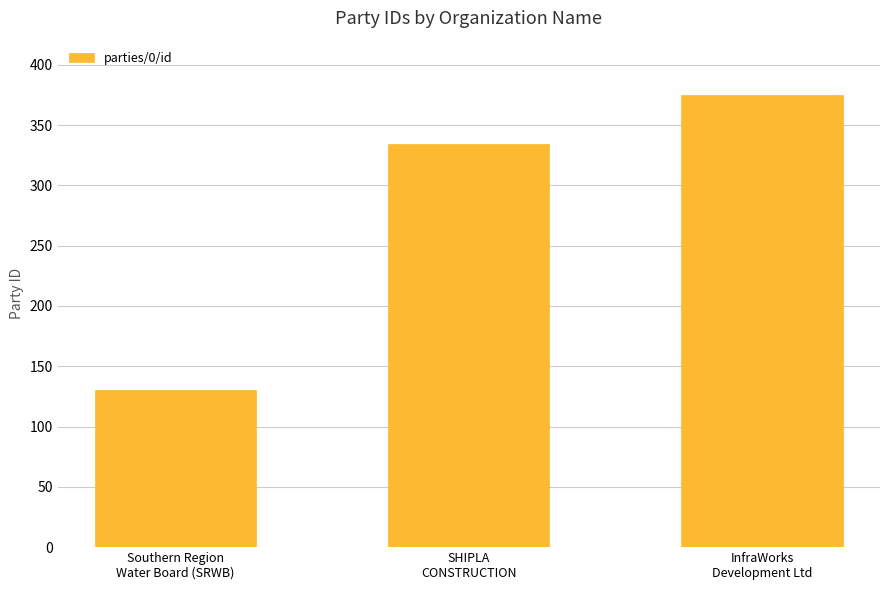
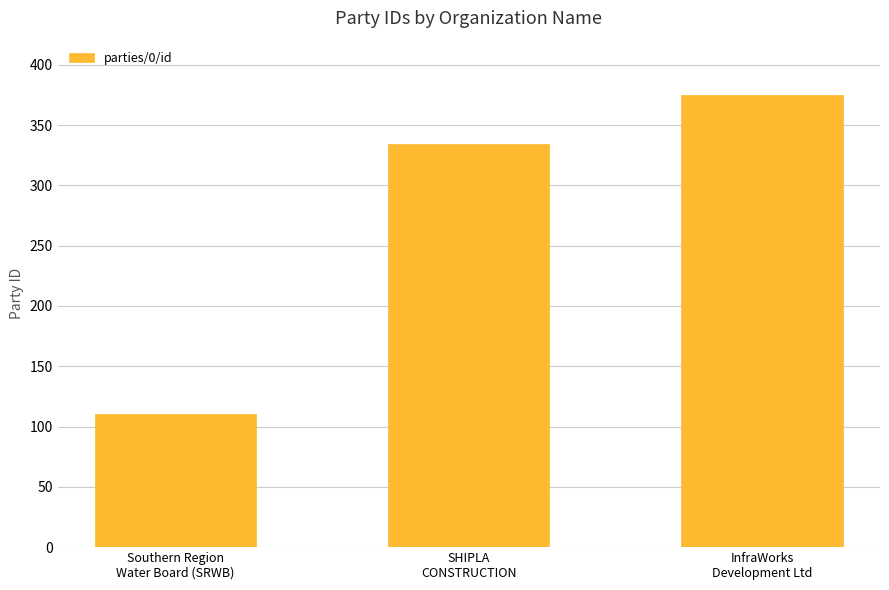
Southern Region Water Board (SRWB): 130 -> 110
